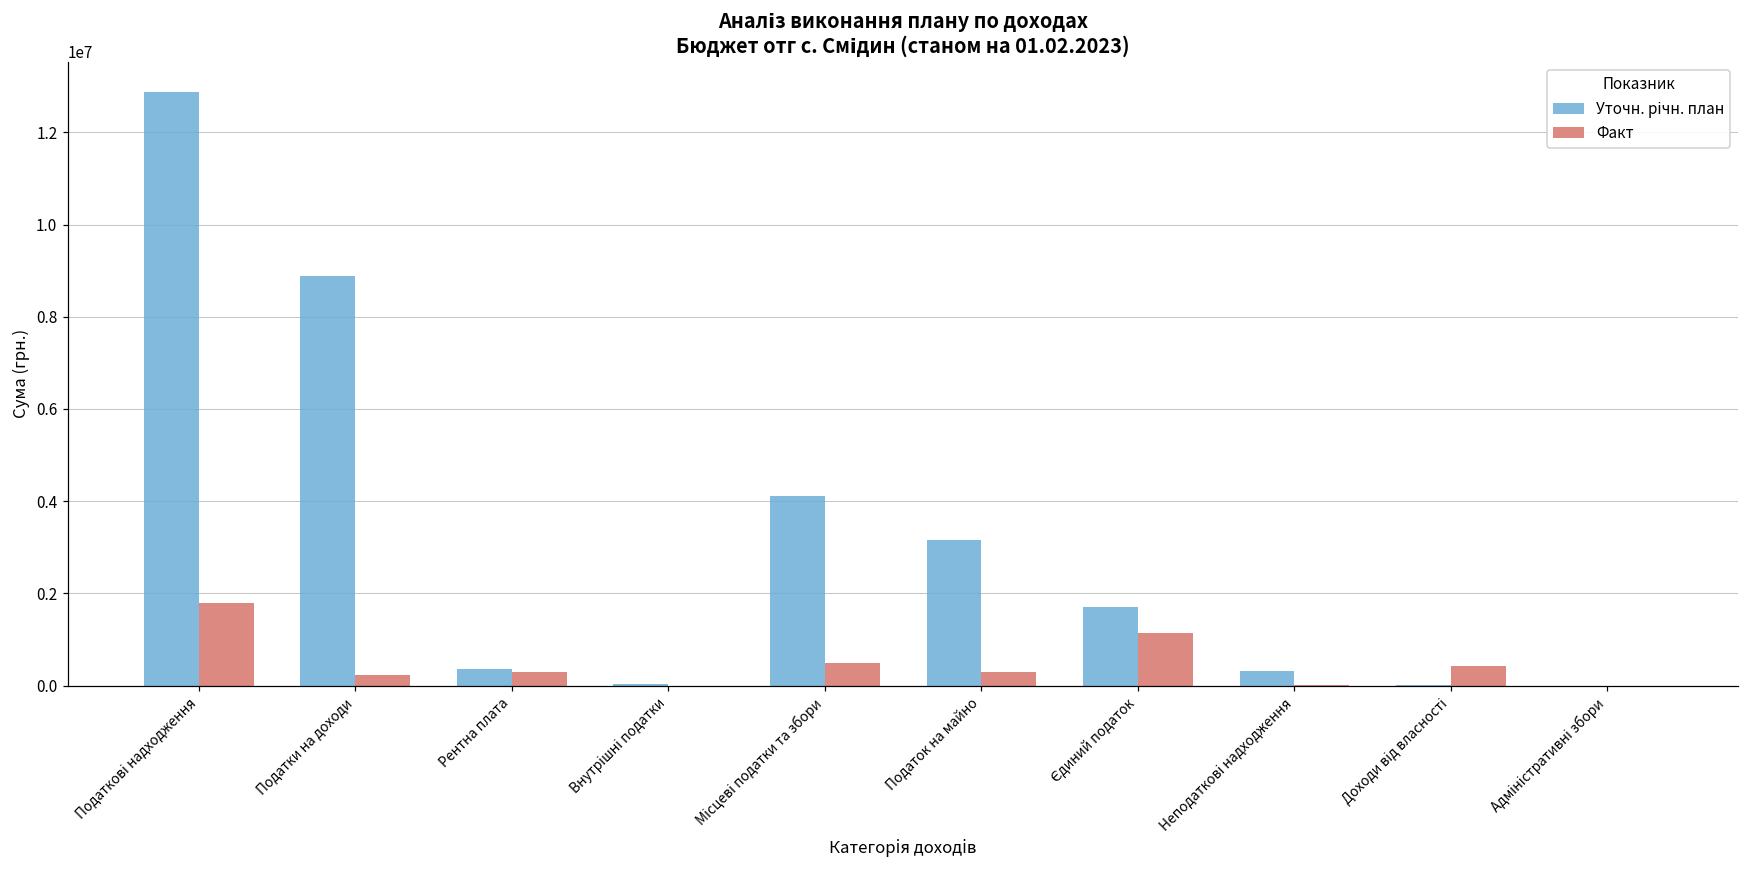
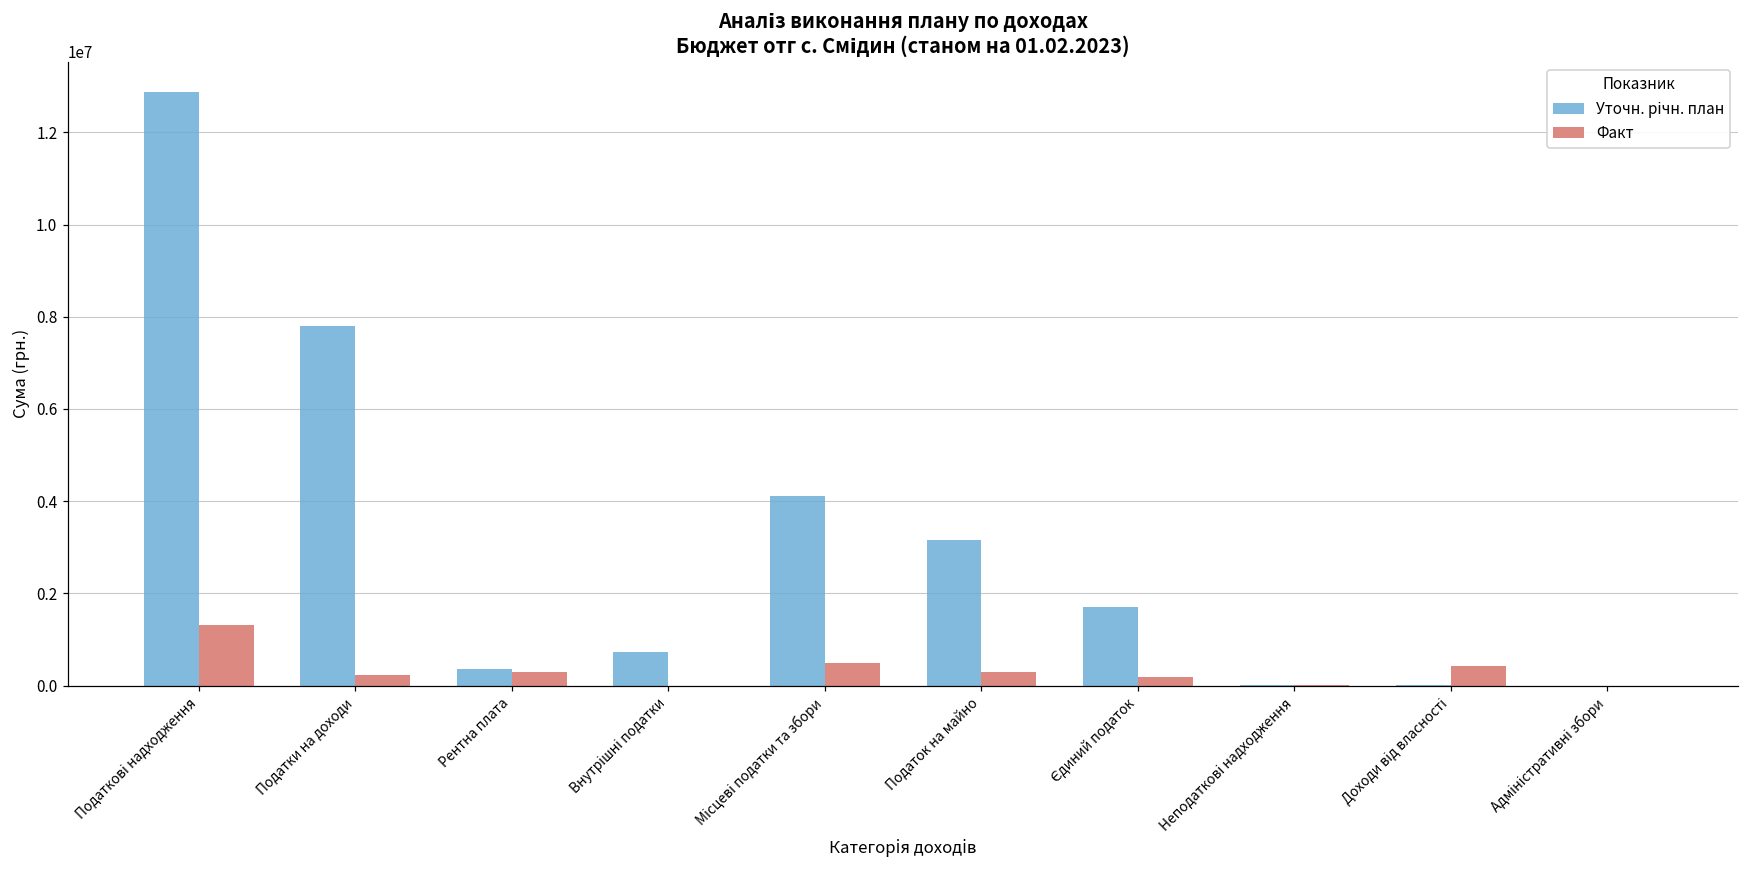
Факт, Податкові надходження: 1800000 -> 1300000
Уточн. річн. план, Податки на доходи: 8900000 -> 7800000
Уточн. річн. план, Внутрішні податки: 0 -> 700000
Факт, Єдиний податок: 1100000 -> 200000
Уточн. річн. план, Неподаткові надходження: 300000 -> 0
